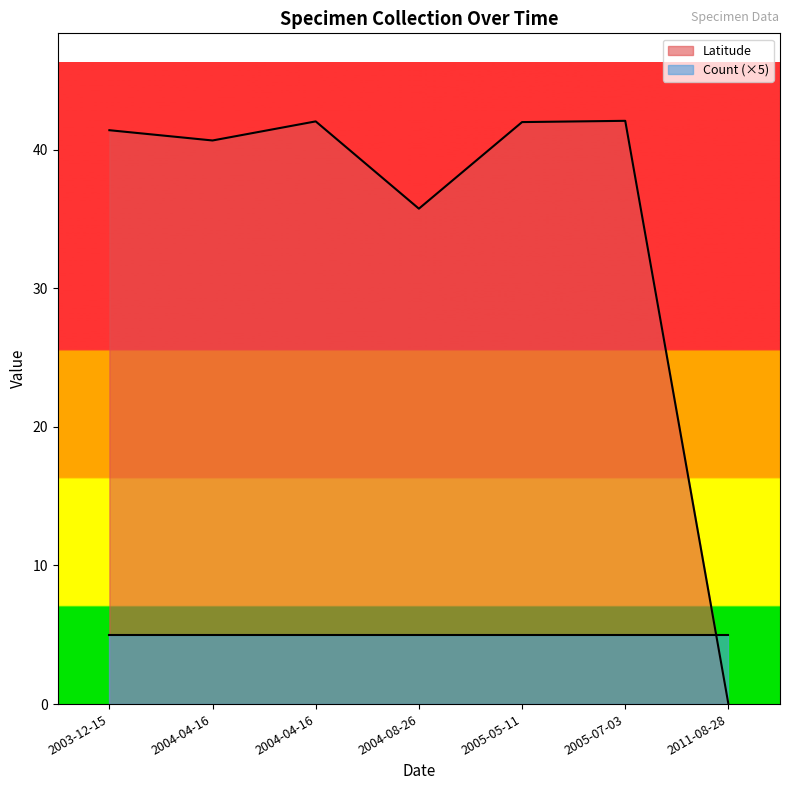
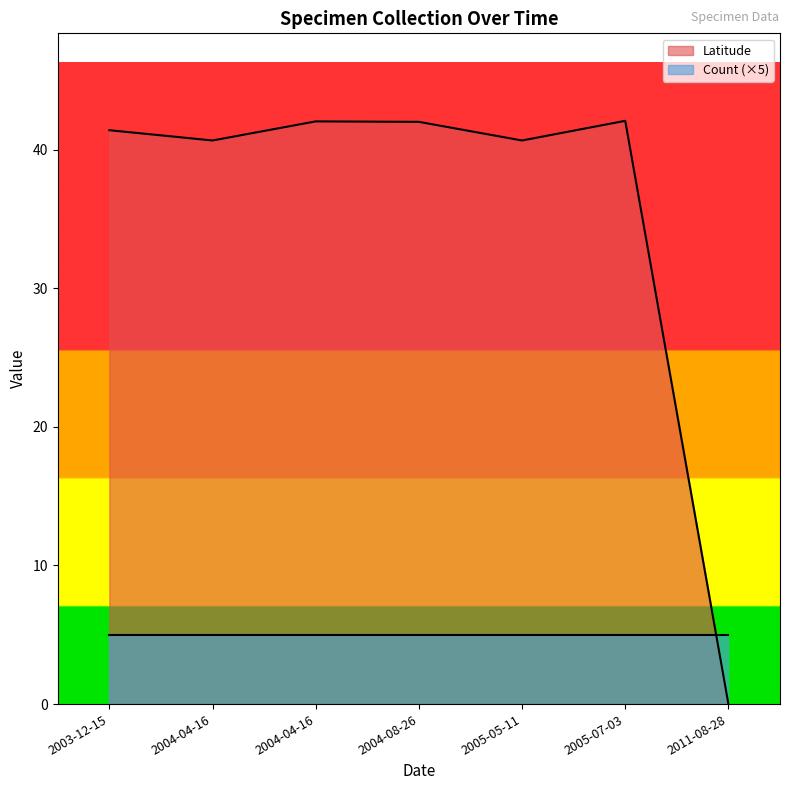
Latitude, 2004-08-26: 35.7 -> 42.0
Latitude, 2005-05-11: 42.0 -> 40.7
